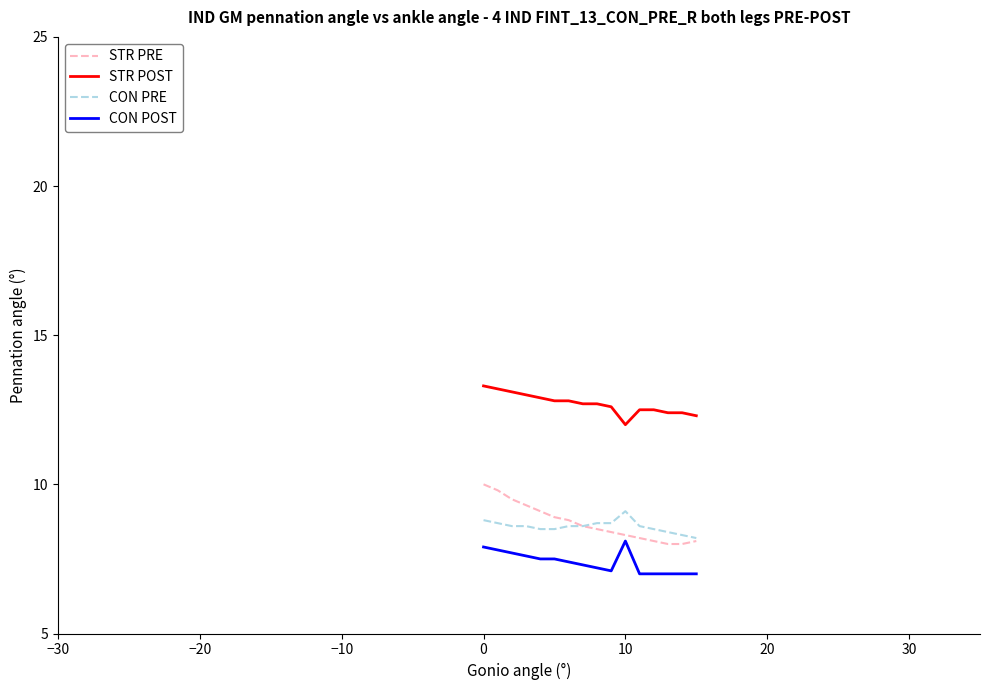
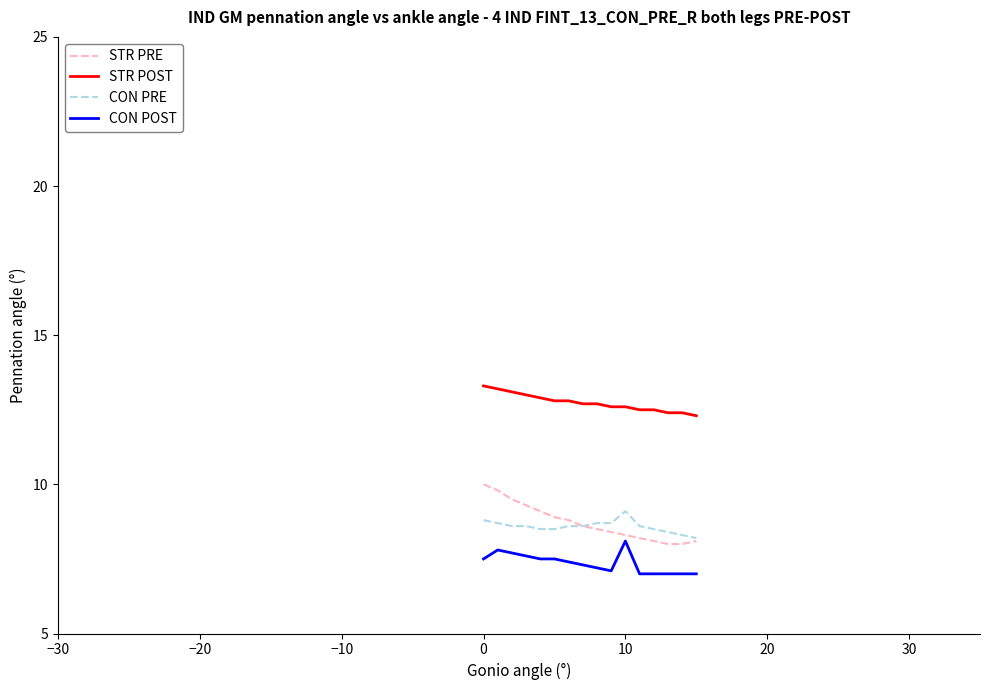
CON POST, 0: 7.9 -> 7.5
STR POST, 10: 12.0 -> 12.6
